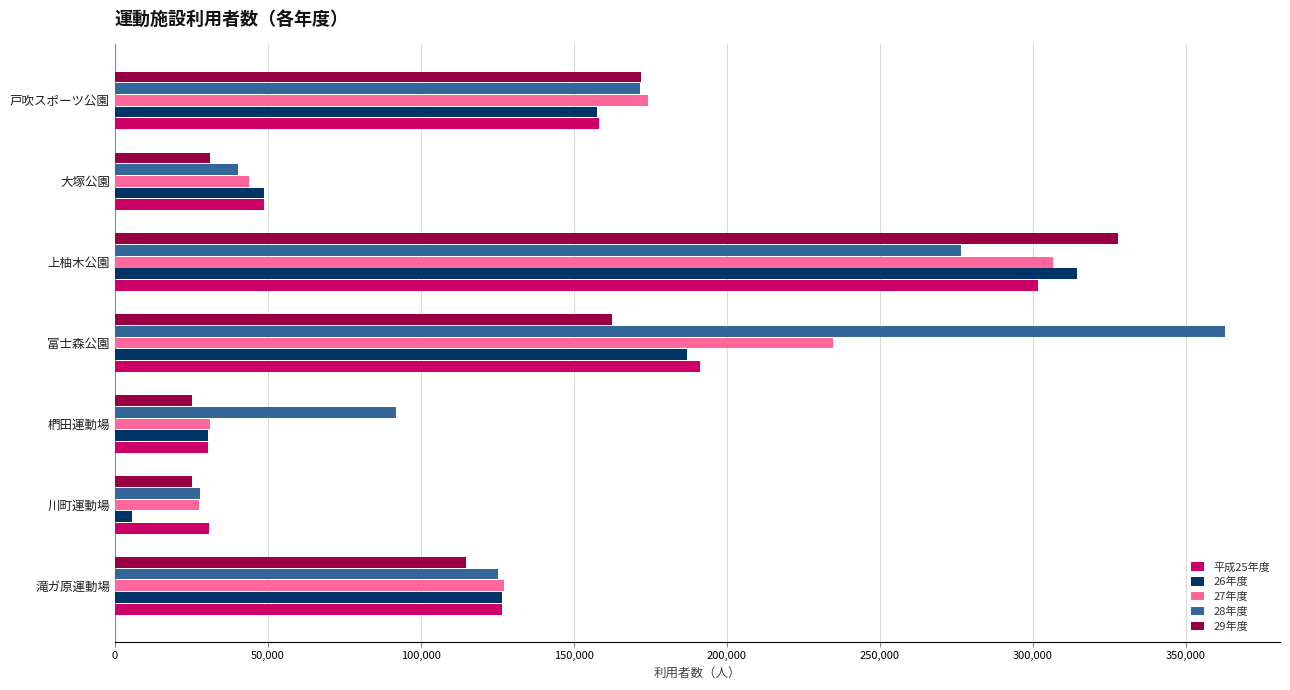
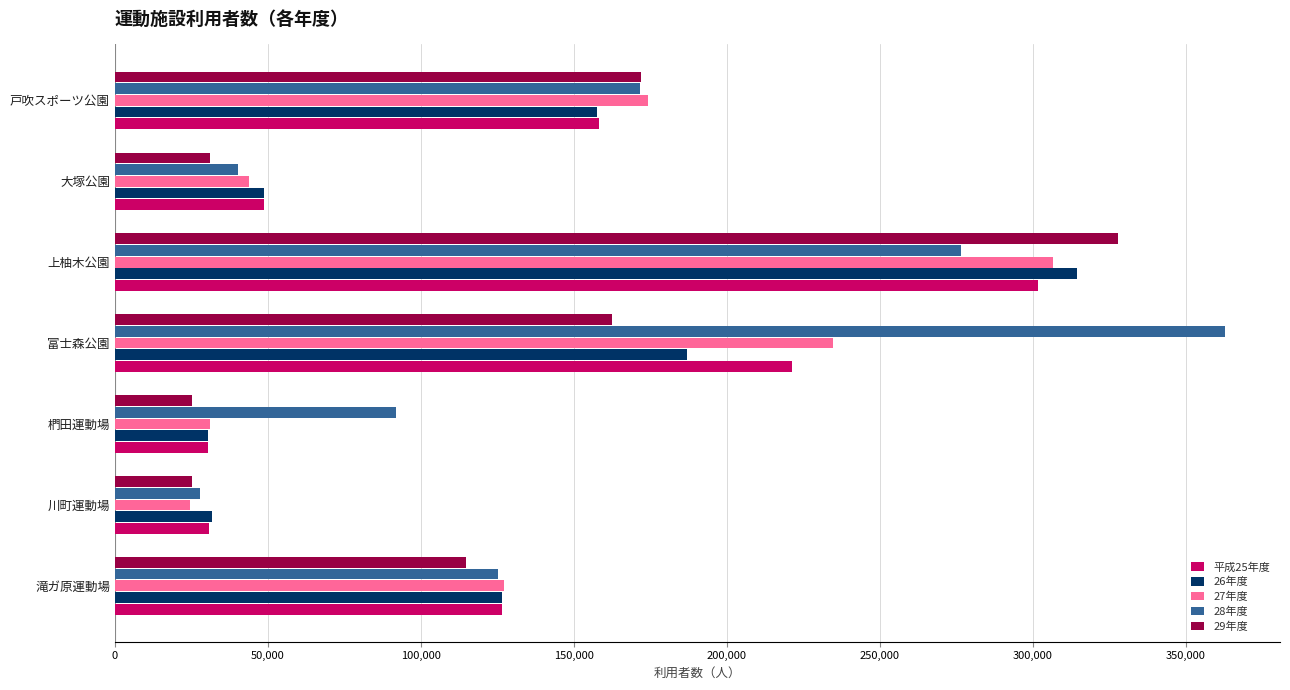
平成25年度, 富士森公園: 191,000 -> 221,000
27年度, 川町運動場: 27,000 -> 25,000
26年度, 川町運動場: 6,000 -> 32,000
